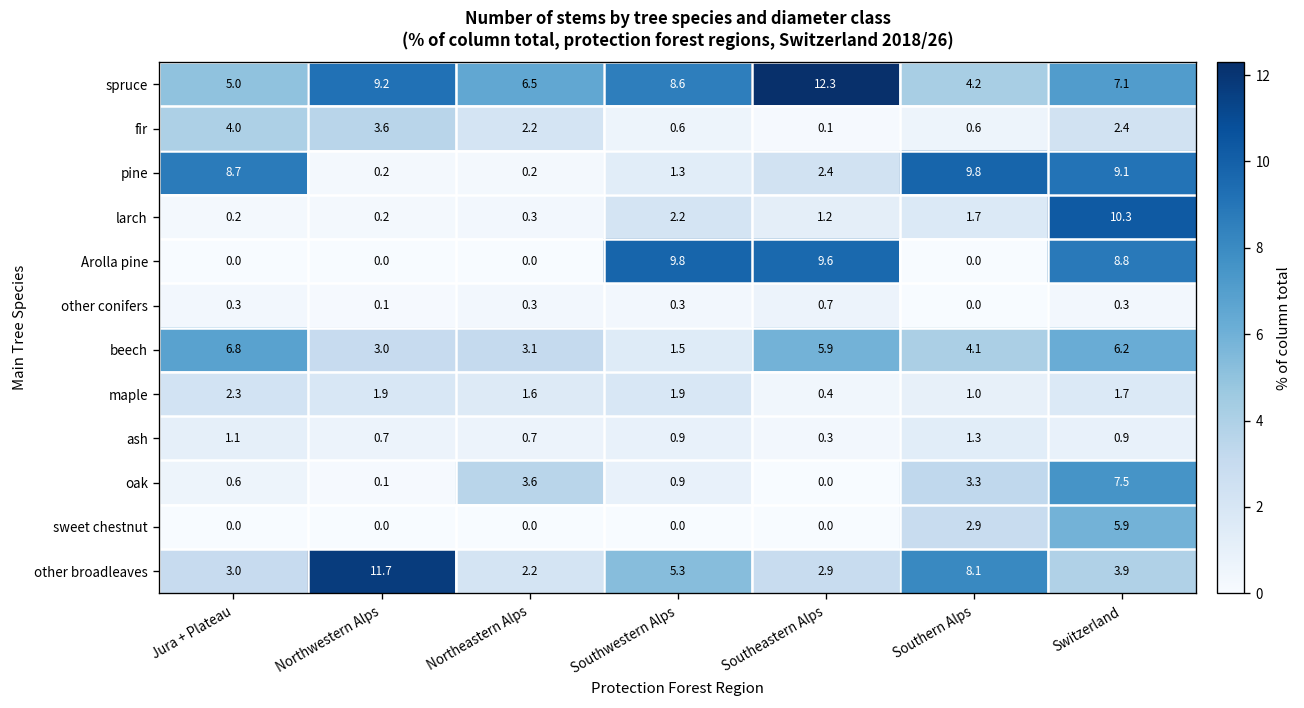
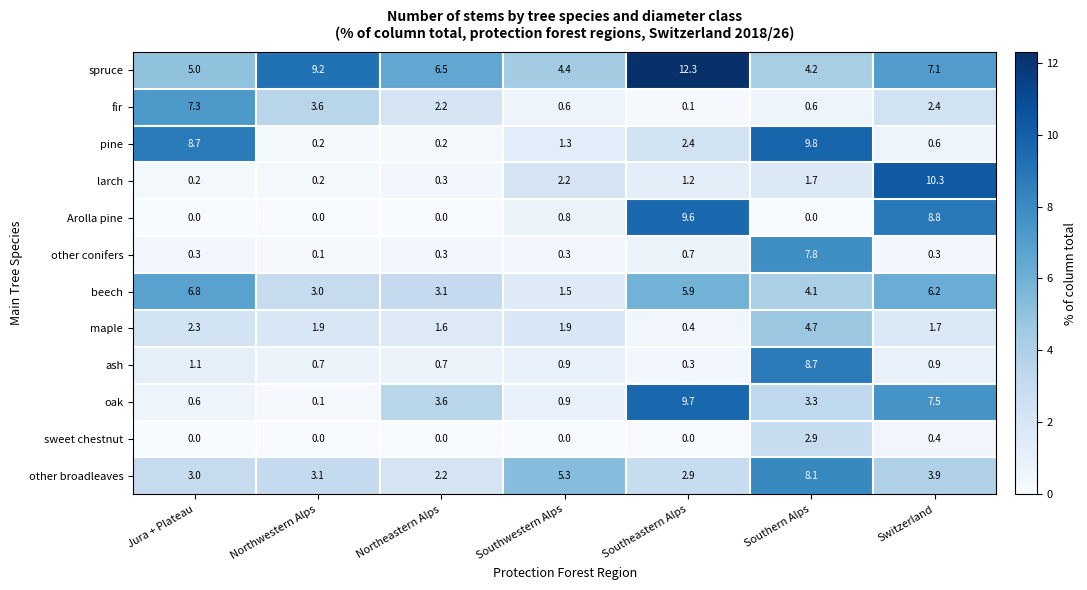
spruce, Southwestern Alps: 8.6 -> 4.4
fir, Jura + Plateau: 4.0 -> 7.3
pine, Switzerland: 9.1 -> 0.6
Arolla pine, Southwestern Alps: 9.8 -> 0.8
other conifers, Southern Alps: 0.0 -> 7.8
maple, Southern Alps: 1.0 -> 4.7
ash, Southern Alps: 1.3 -> 8.7
oak, Southeastern Alps: 0.0 -> 9.7
sweet chestnut, Switzerland: 5.9 -> 0.4
other broadleaves, Northwestern Alps: 11.7 -> 3.1
